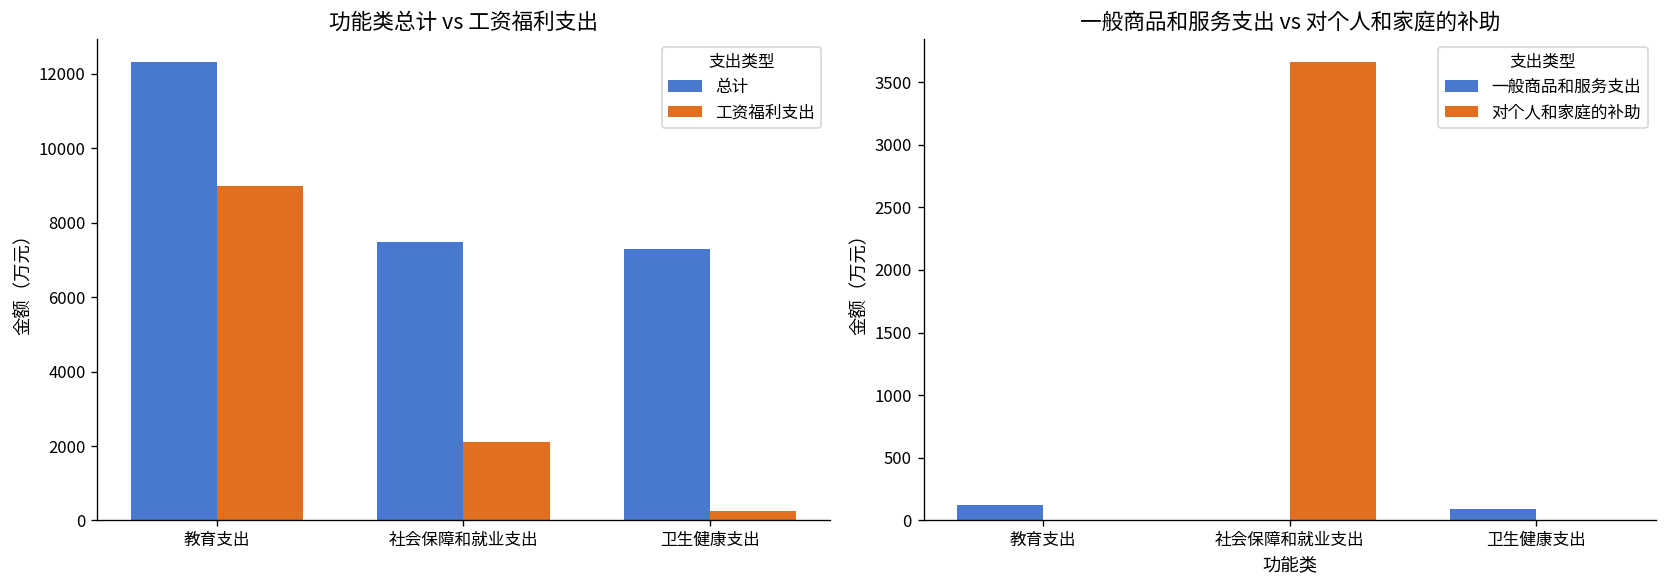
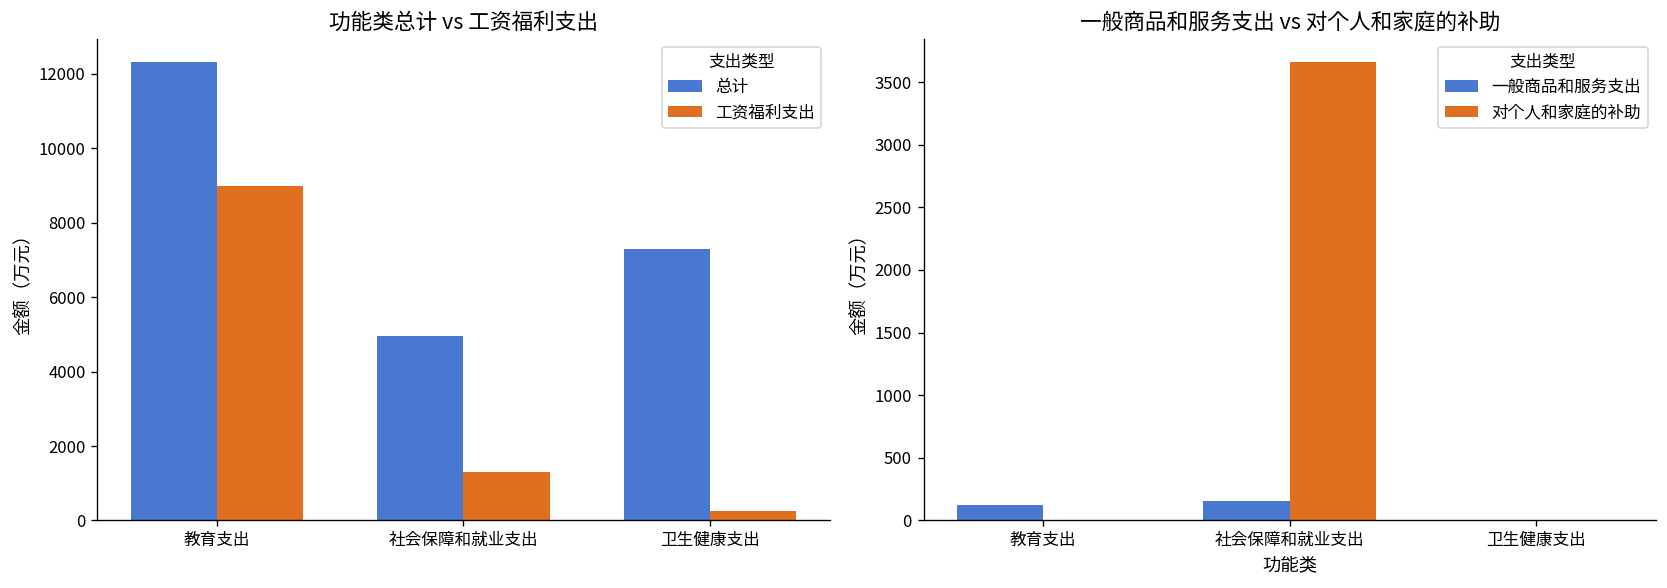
功能类总计 vs 工资福利支出, 总计, 社会保障和就业支出: 7500 -> 5000
功能类总计 vs 工资福利支出, 工资福利支出, 社会保障和就业支出: 2100 -> 1300
一般商品和服务支出 vs 对个人和家庭的补助, 一般商品和服务支出, 社会保障和就业支出: 0 -> 160
一般商品和服务支出 vs 对个人和家庭的补助, 一般商品和服务支出, 卫生健康支出: 100 -> 0
